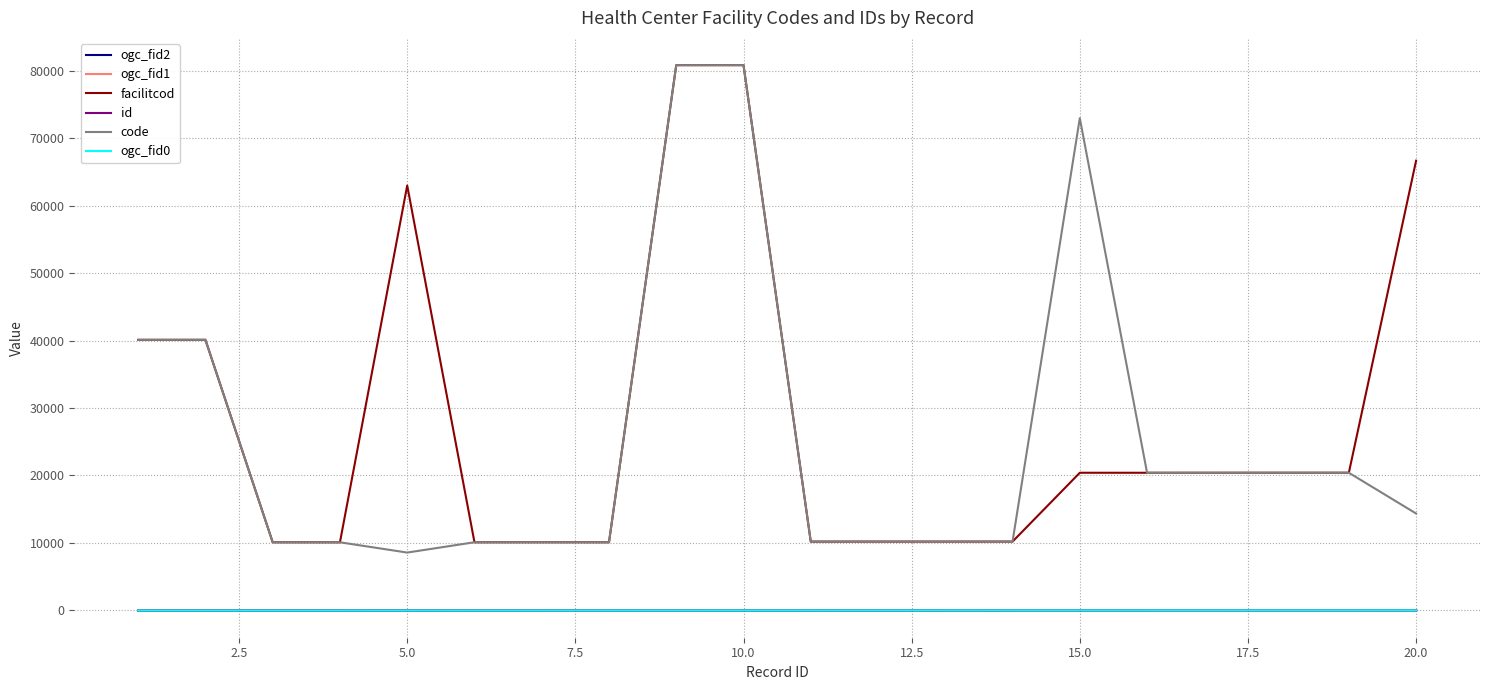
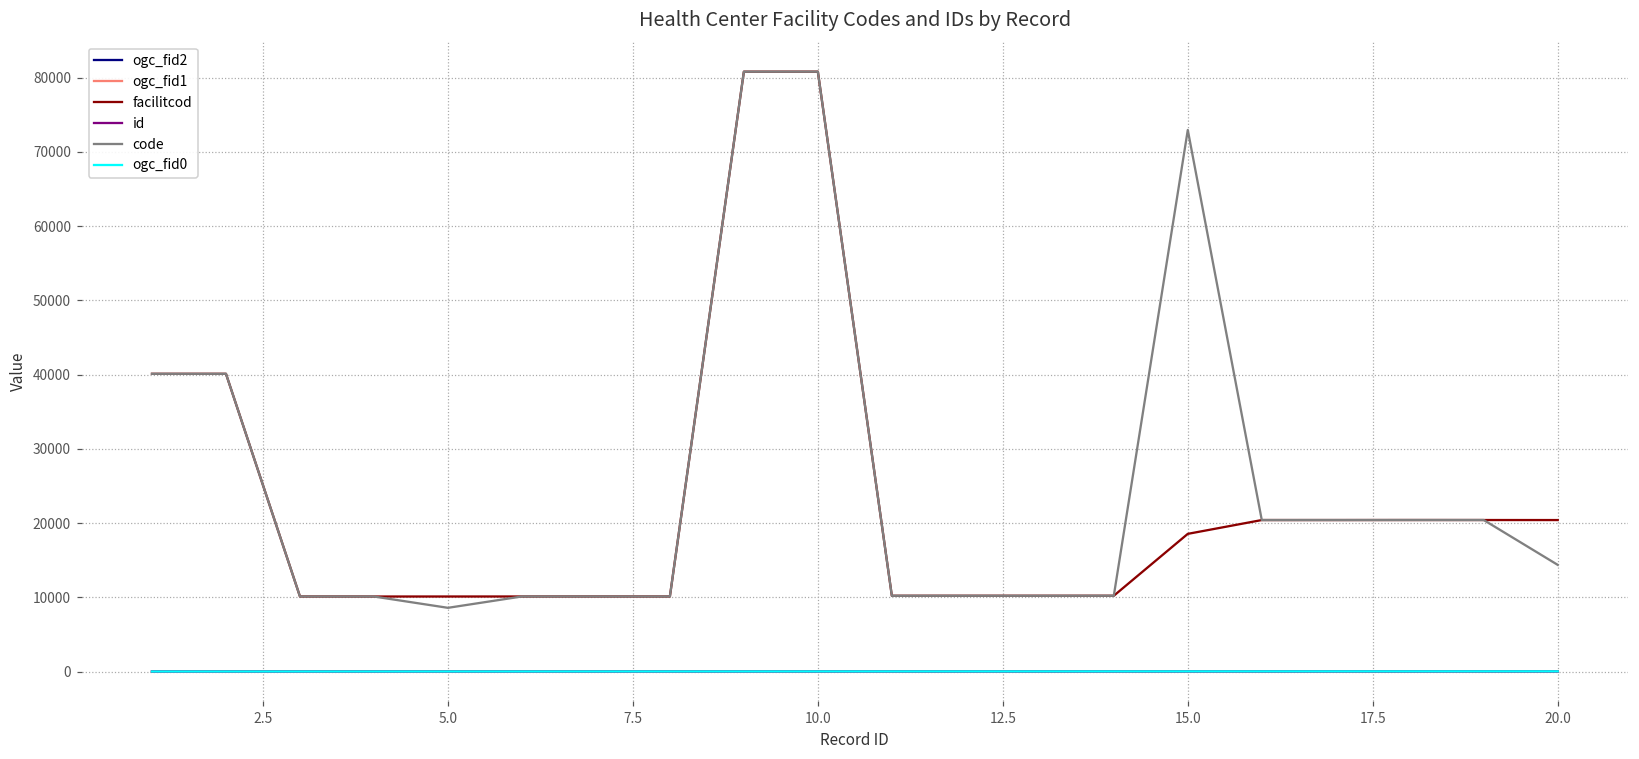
facilitcod, 5.0: 63000 -> 10000
facilitcod, 15.0: 20000 -> 19000
facilitcod, 20.0: 67000 -> 20000
